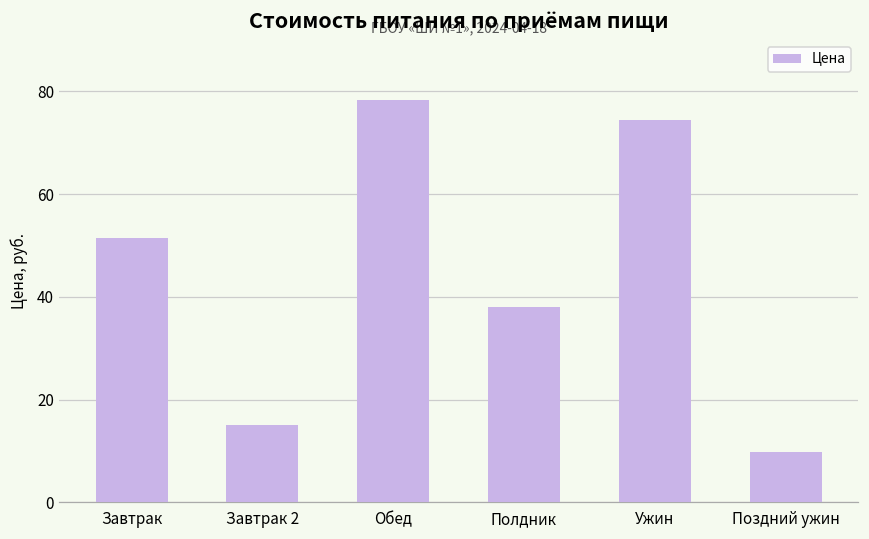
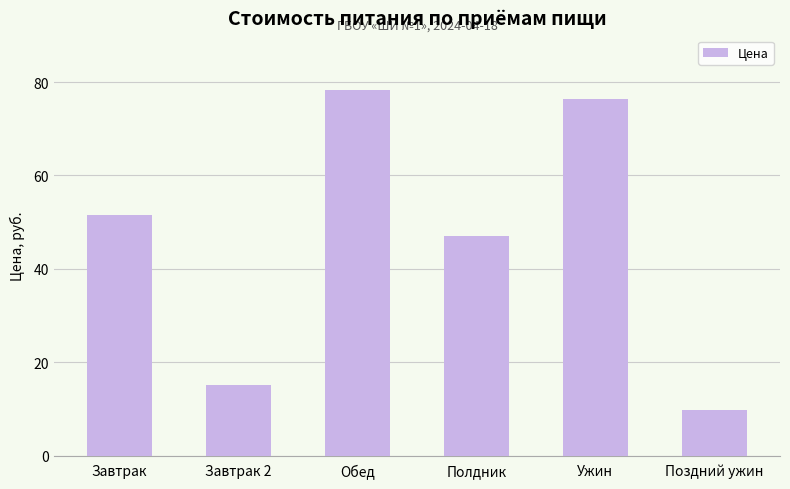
Полдник: 38 -> 47
Ужин: 74 -> 76
